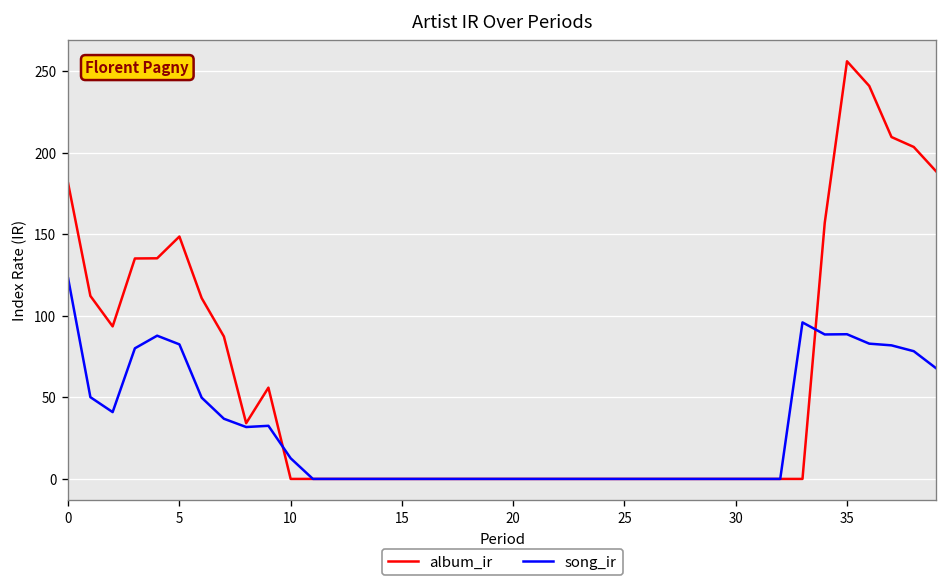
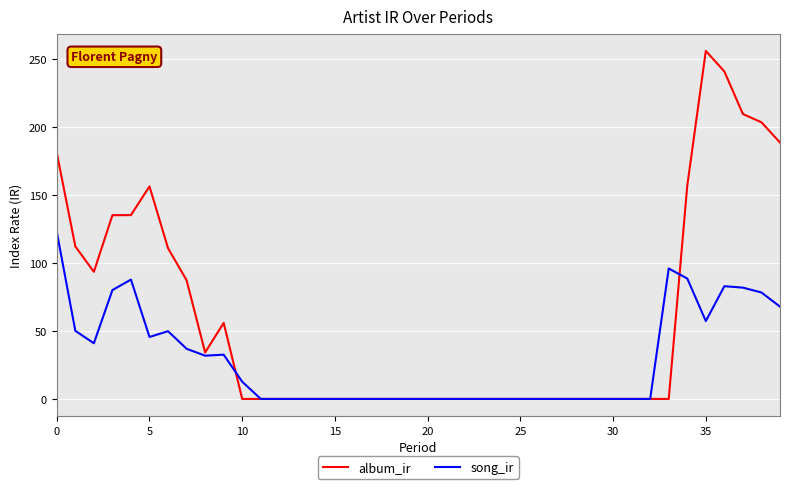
album_ir, 5: 149 -> 156
song_ir, 5: 83 -> 46
song_ir, 35: 89 -> 57
